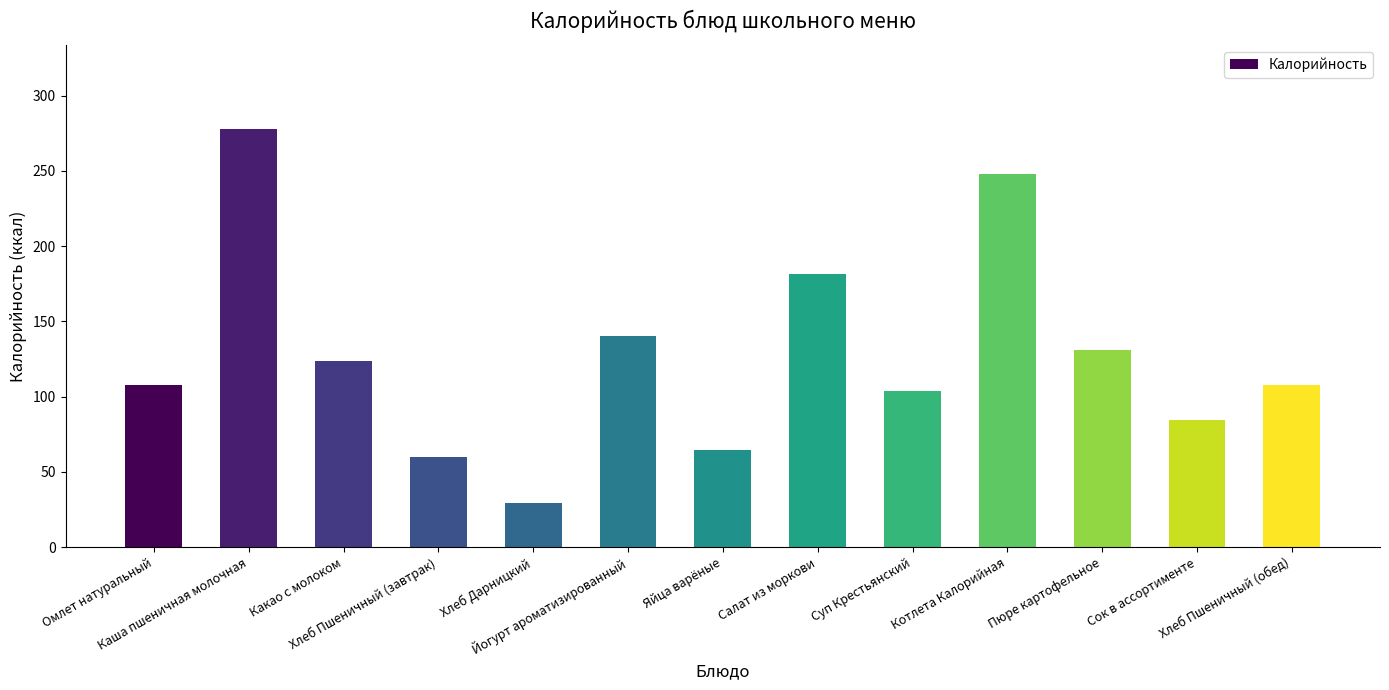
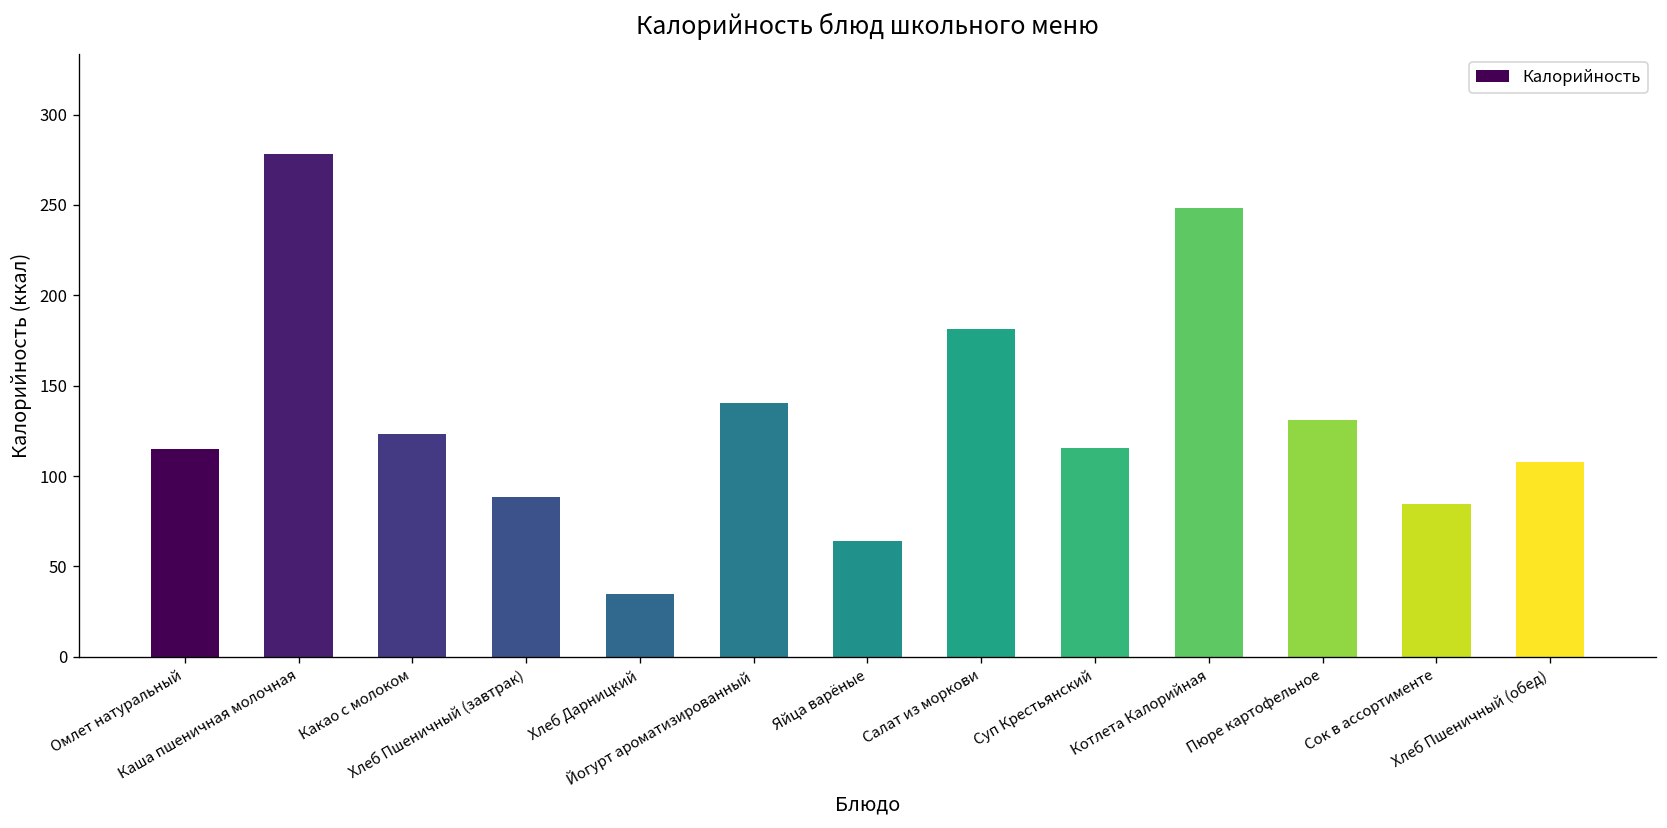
Омлет натуральный: 108 -> 115
Хлеб Пшеничный (завтрак): 60 -> 88
Хлеб Дарницкий: 29 -> 35
Суп Крестьянский: 104 -> 116
